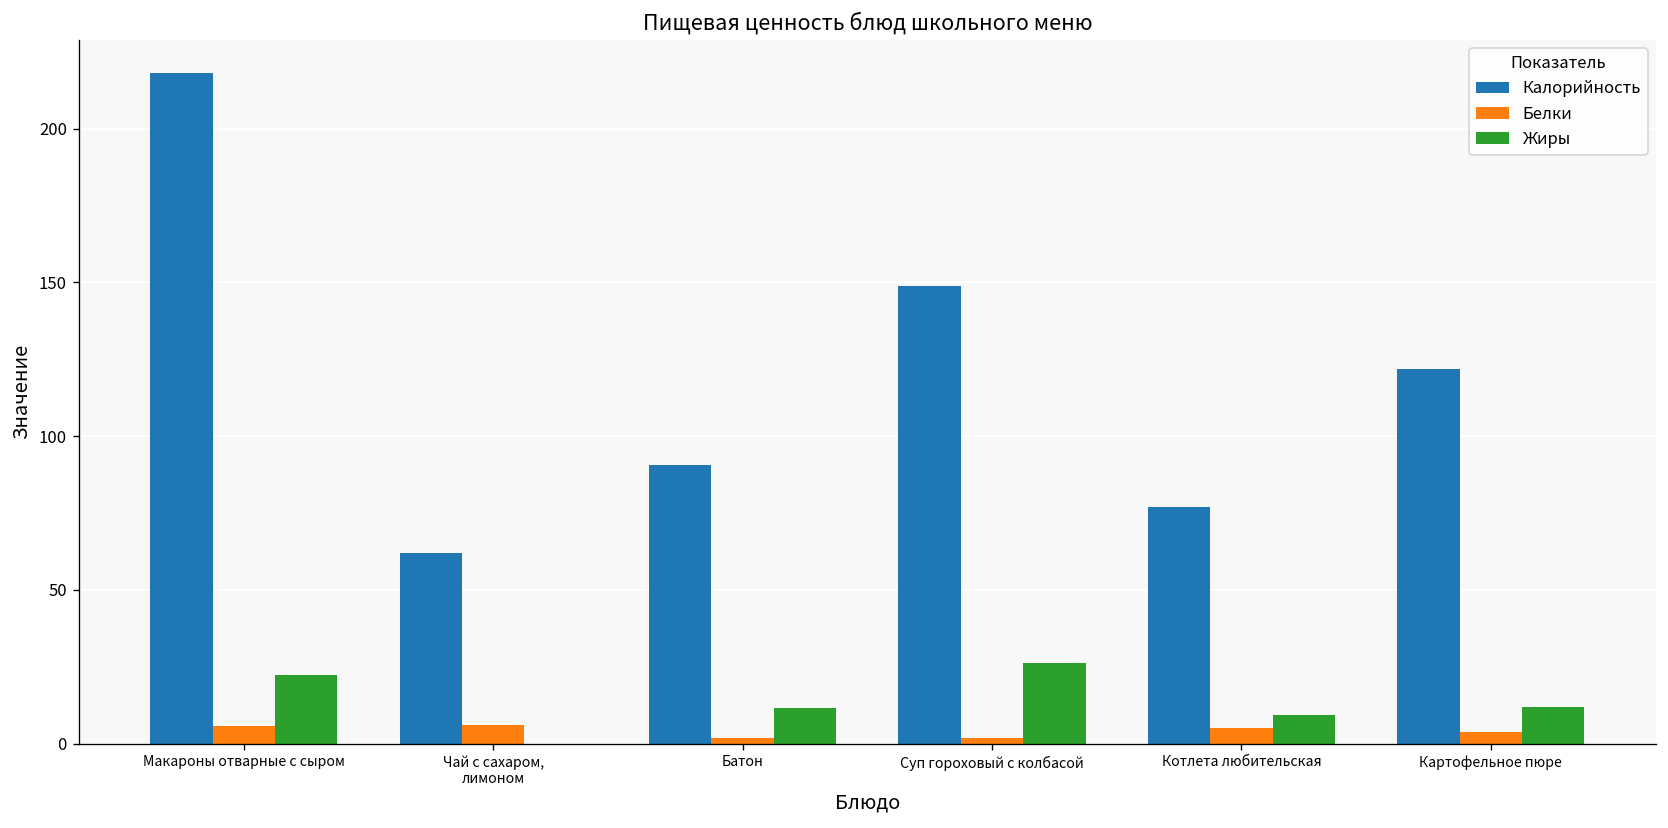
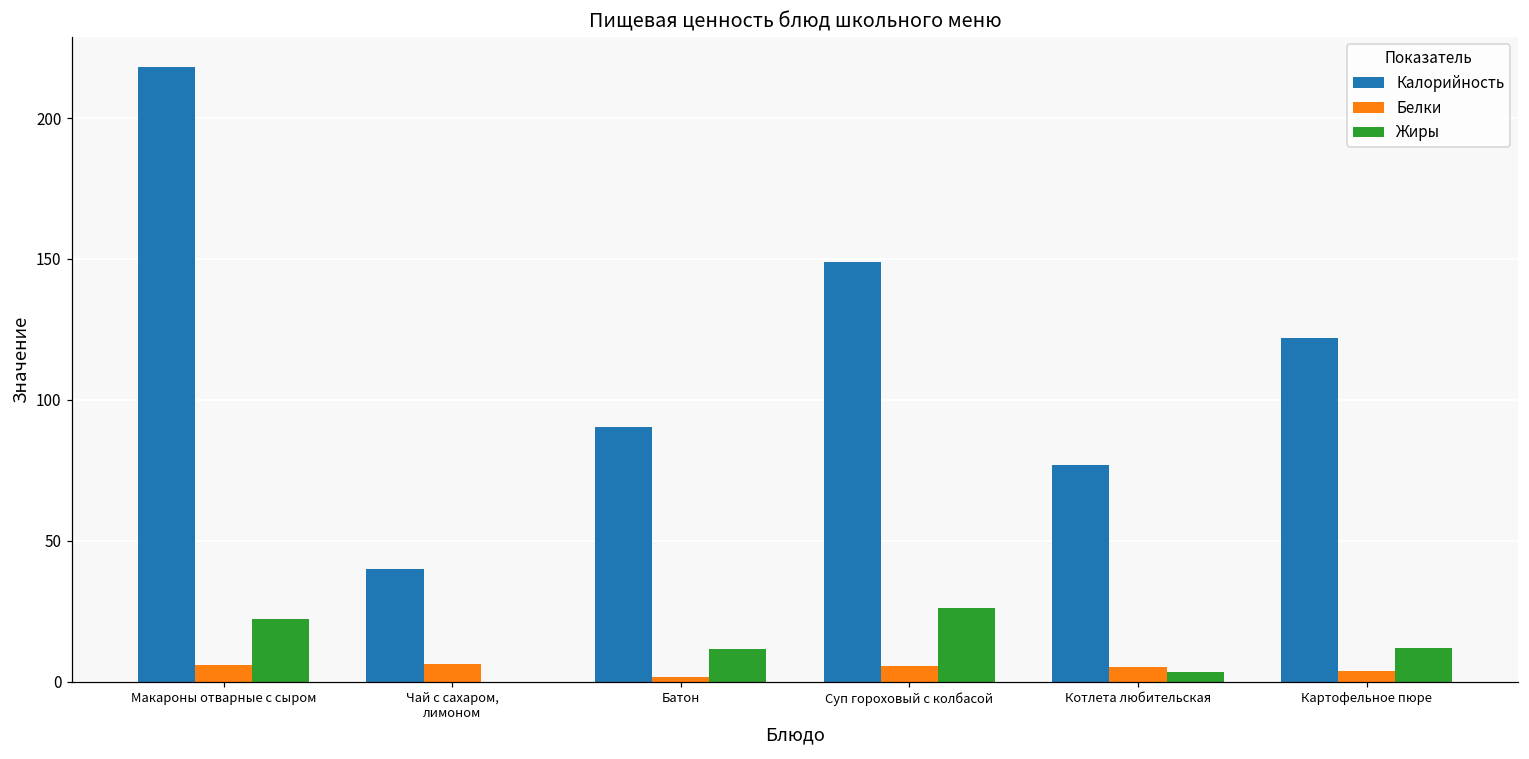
Калорийность, Чай с сахаром, лимоном: 62 -> 40
Белки, Суп гороховый с колбасой: 2 -> 6
Жиры, Котлета любительская: 9 -> 4
